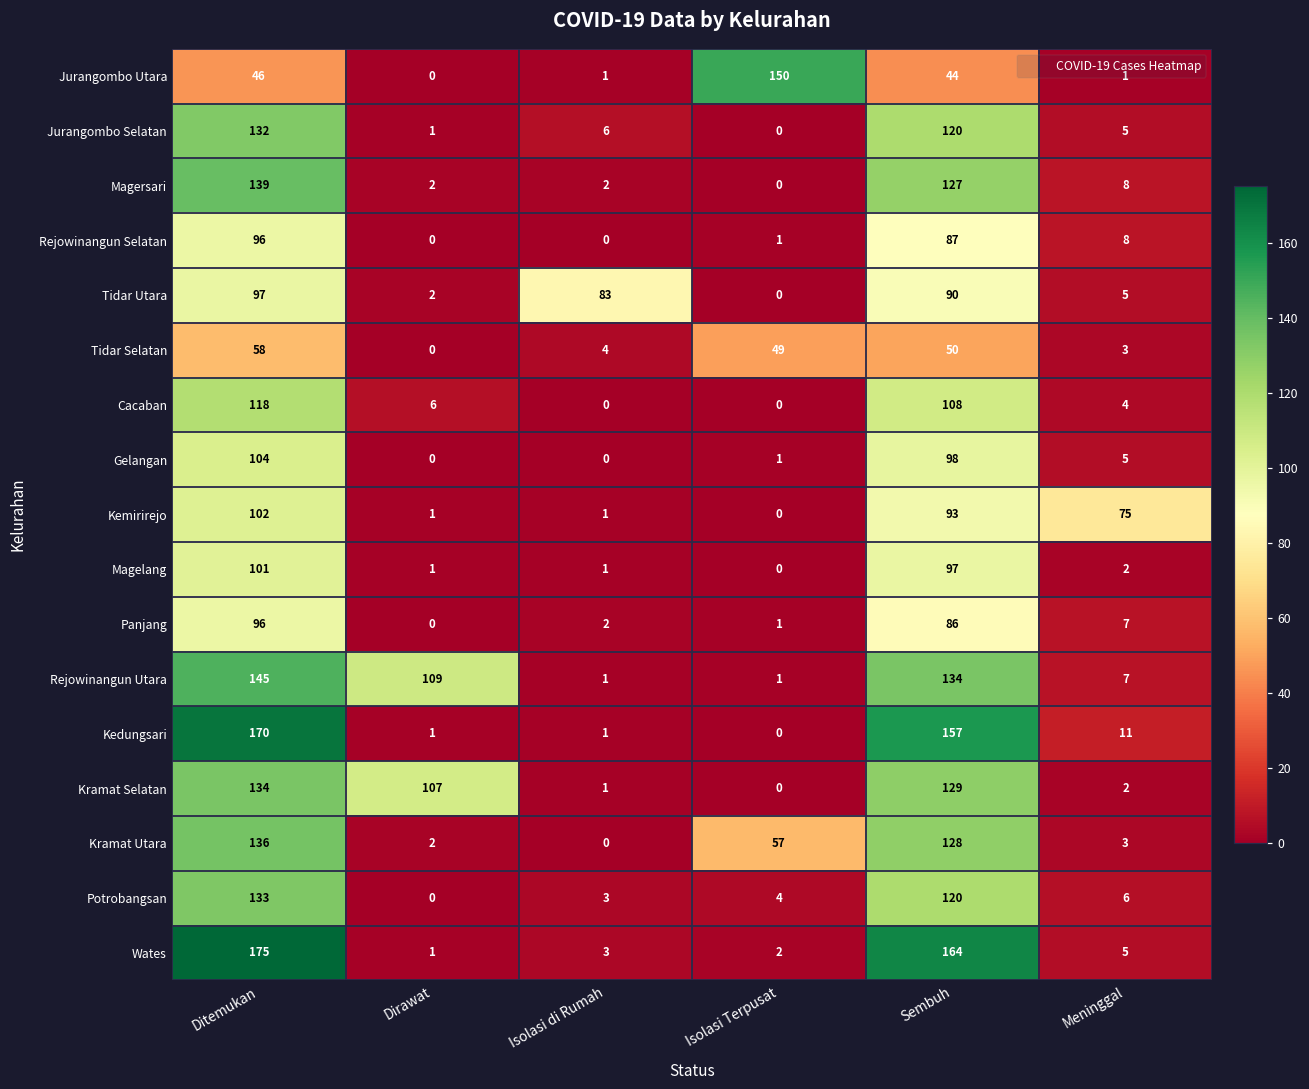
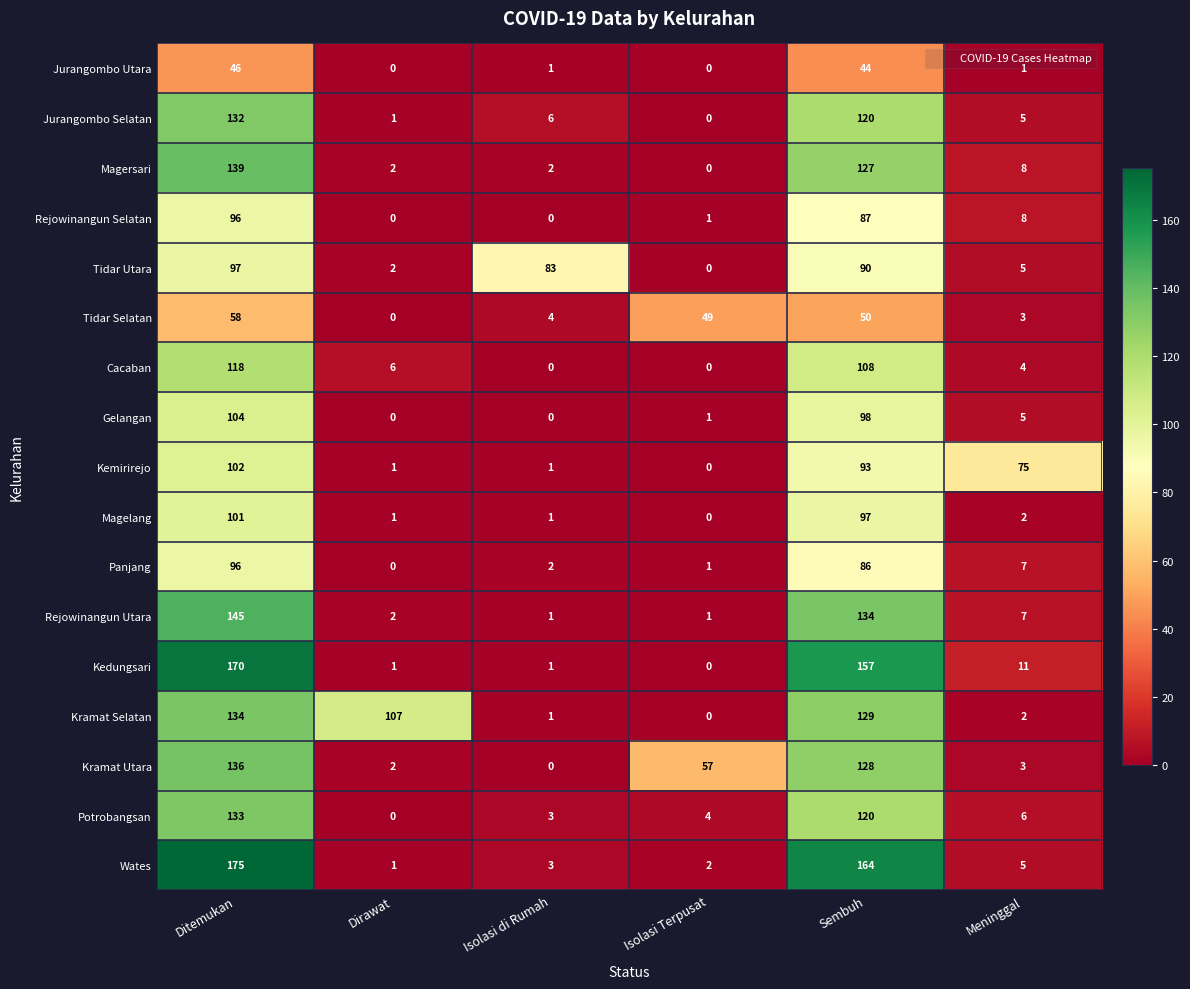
Jurangombo Utara, Isolasi Terpusat: 150 -> 0
Rejowinangun Utara, Dirawat: 109 -> 2
